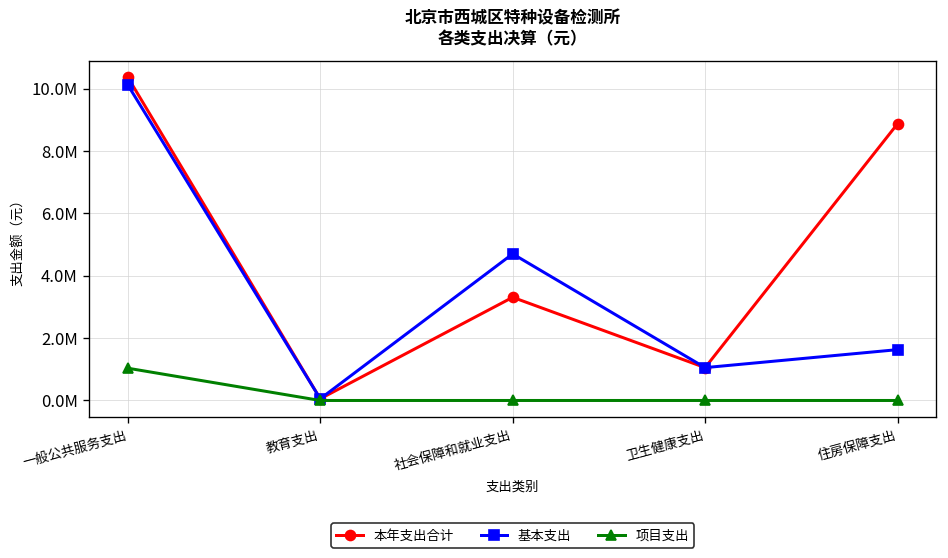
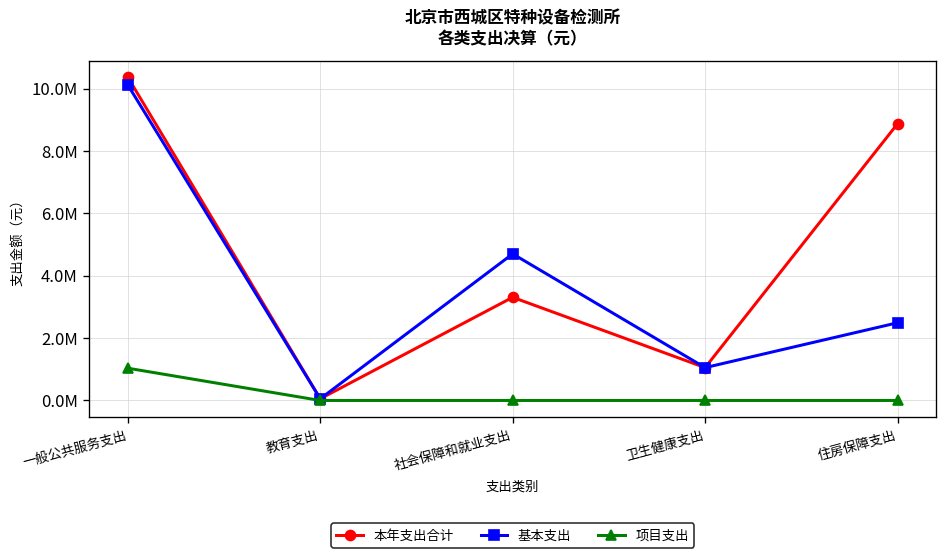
基本支出, 住房保障支出: 1600000 -> 2500000
